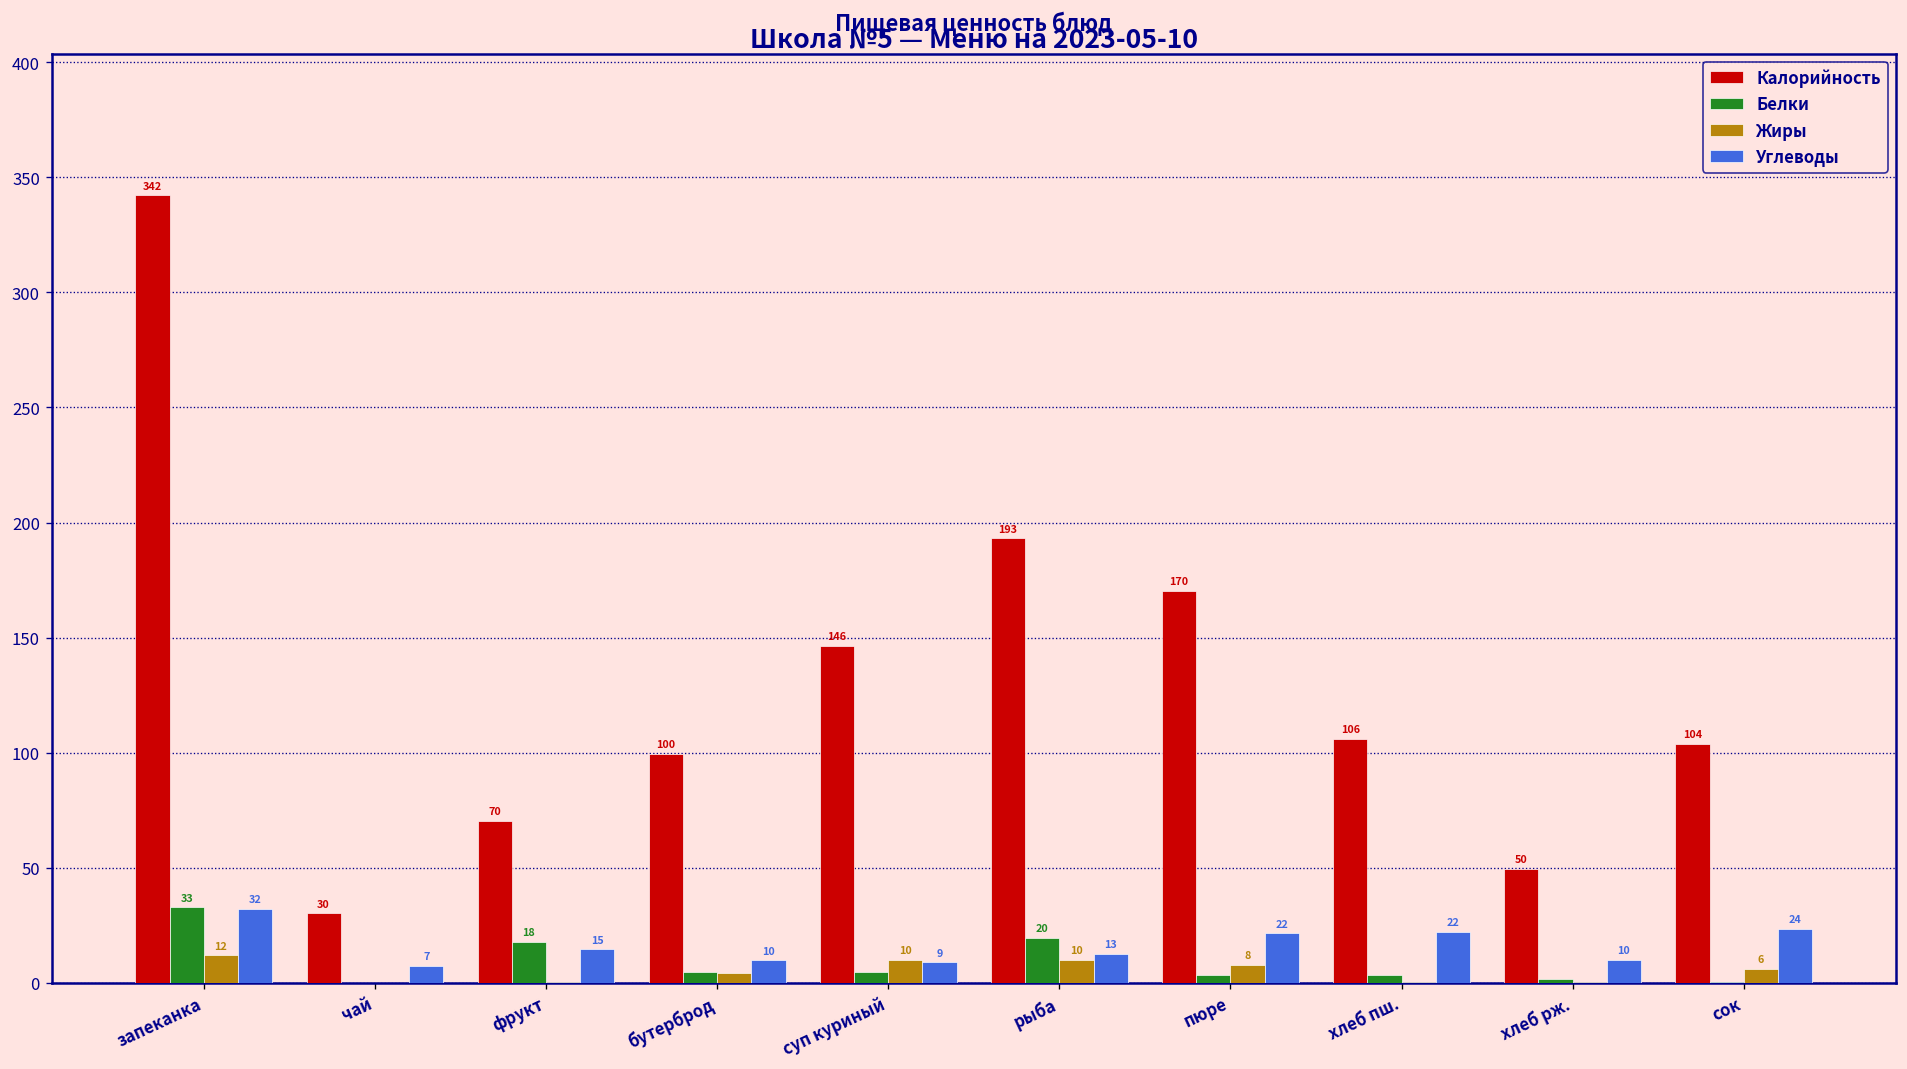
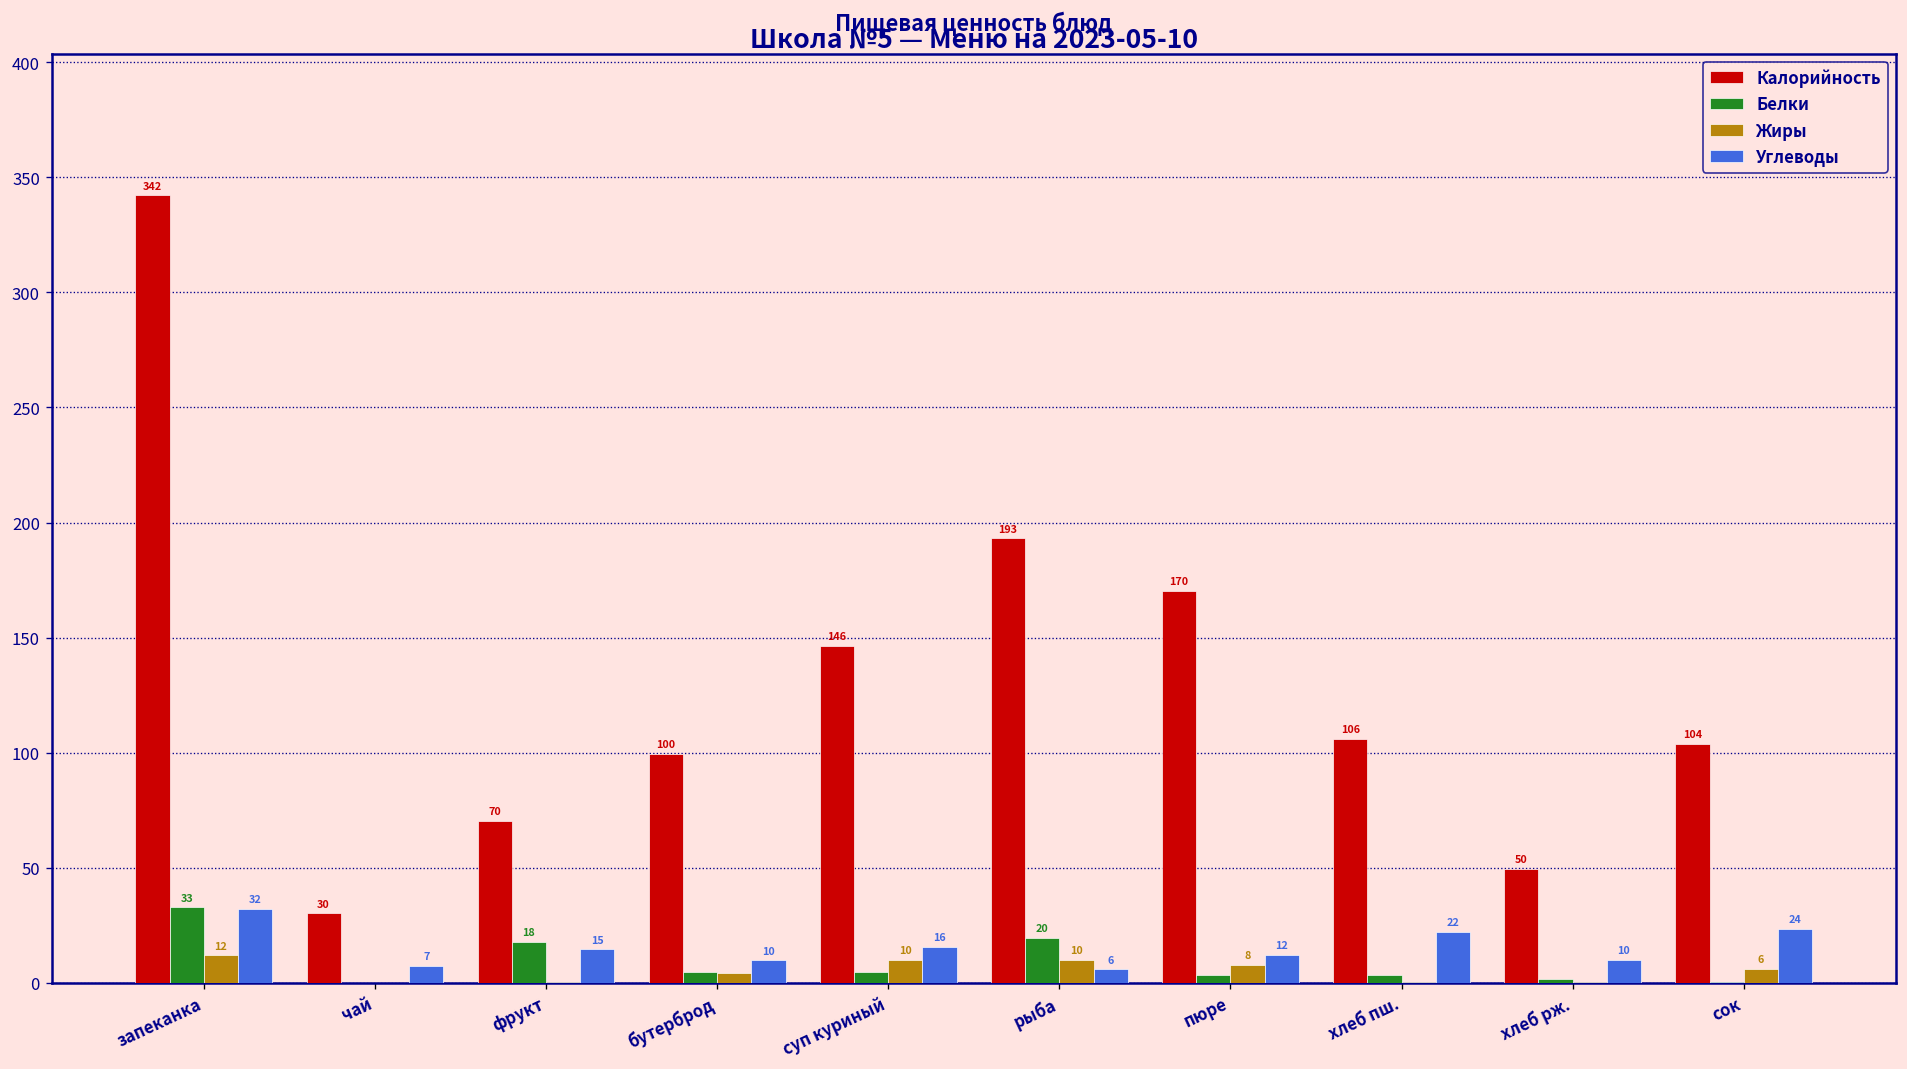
Углеводы, суп куриный: 9 -> 16
Углеводы, рыба: 13 -> 6
Углеводы, пюре: 22 -> 12
